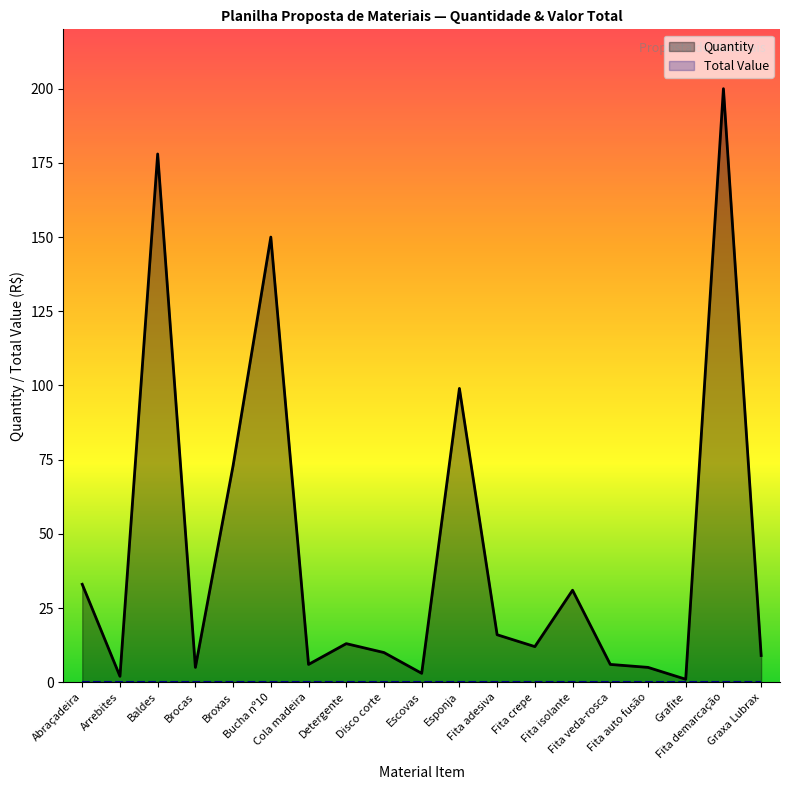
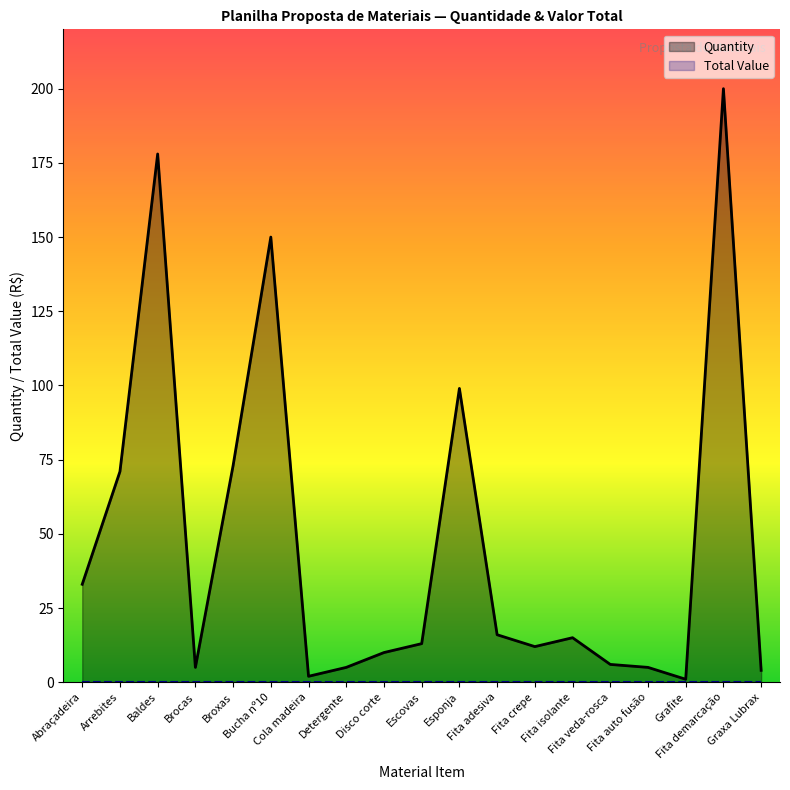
Quantity, Arrebites: 2 -> 71
Quantity, Cola madeira: 6 -> 2
Quantity, Detergente: 13 -> 5
Quantity, Escovas: 3 -> 13
Quantity, Fita isolante: 31 -> 15
Quantity, Graxa Lubrax: 9 -> 4
